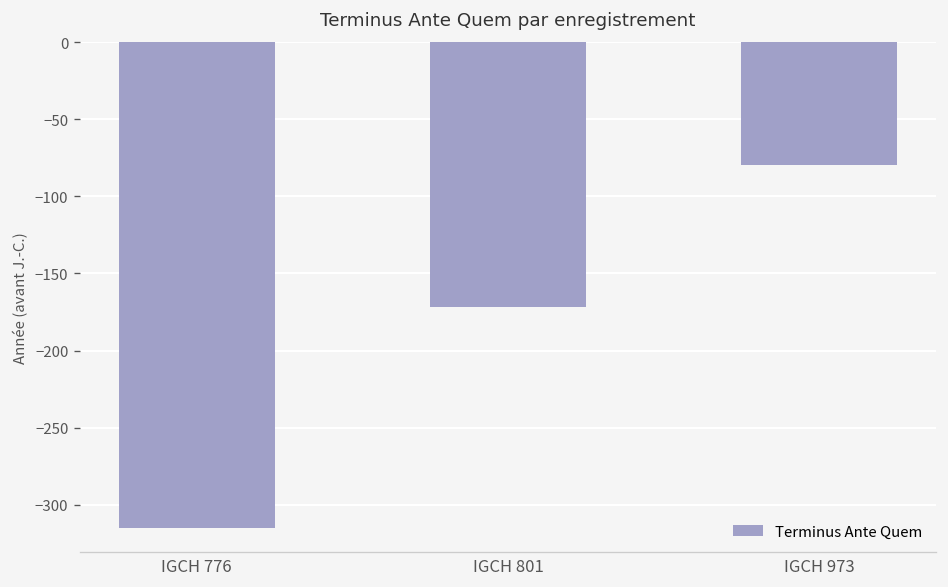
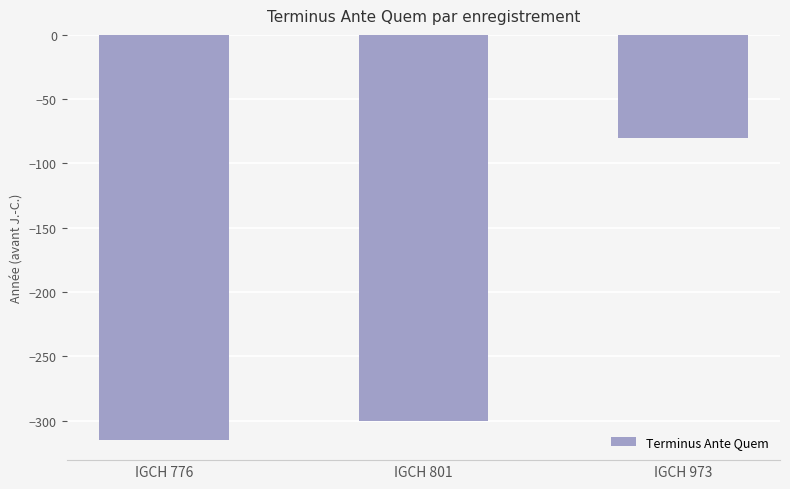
IGCH 801: -172 -> -300
